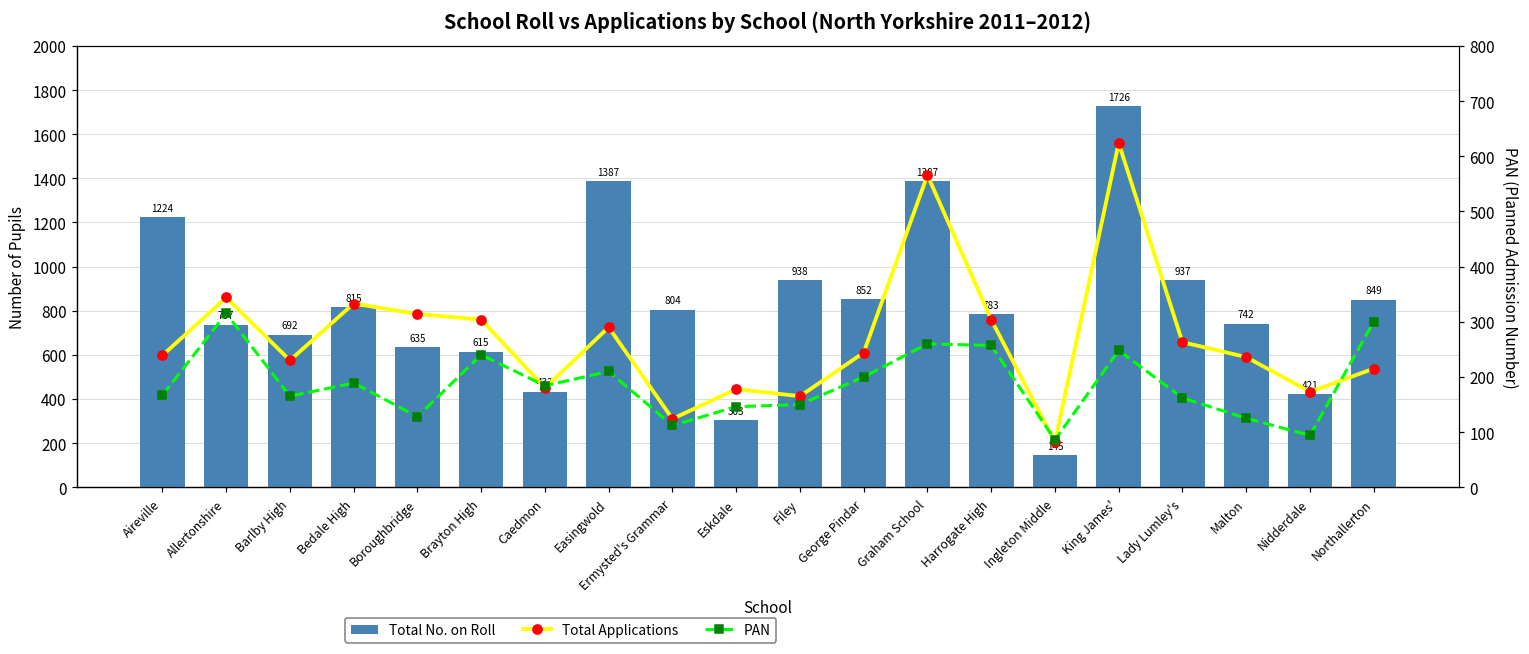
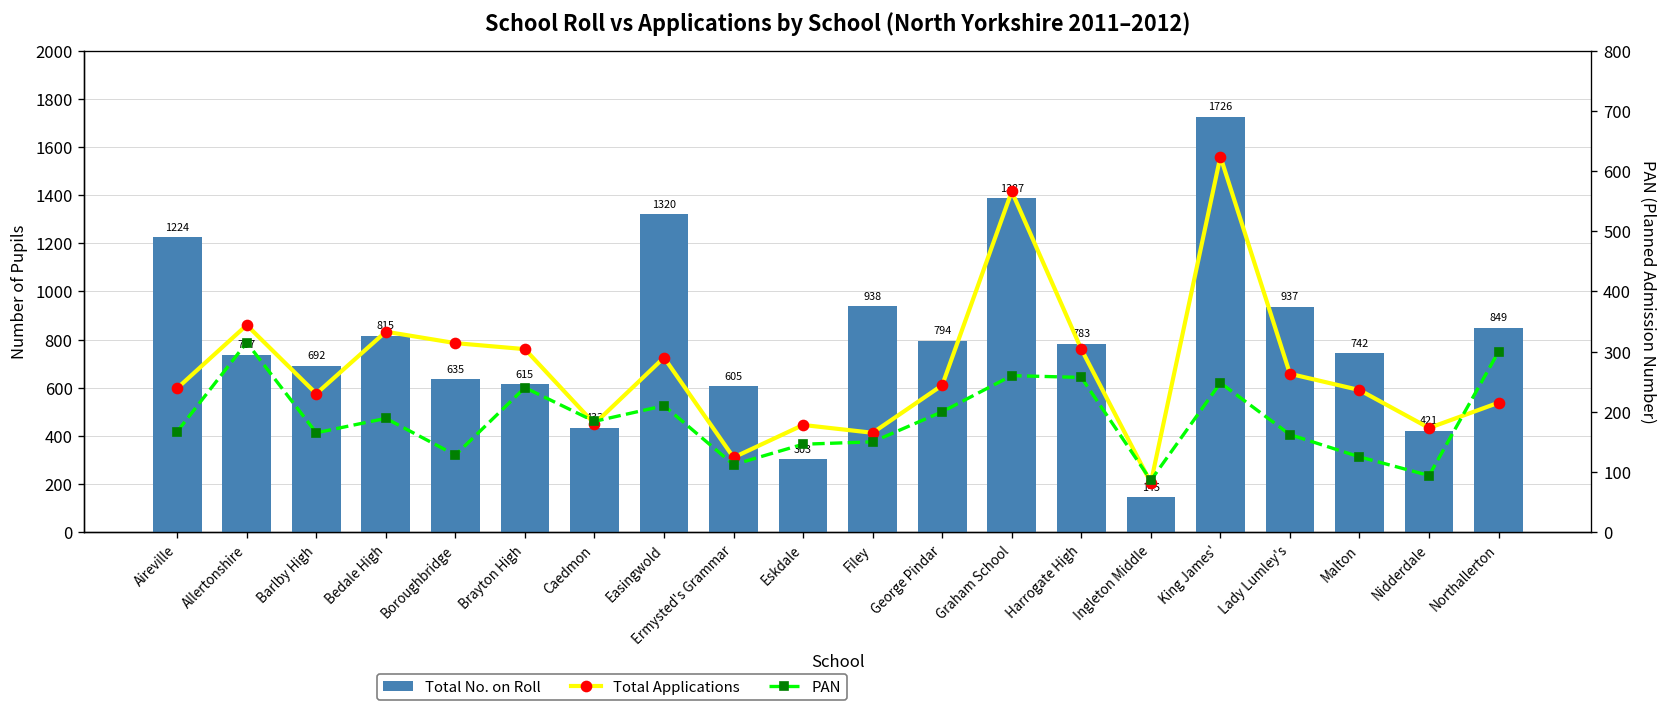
Total No. on Roll, Easingwold: 1387 -> 1320
Total No. on Roll, Ermysted's Grammar: 804 -> 605
Total No. on Roll, George Pindar: 852 -> 794
